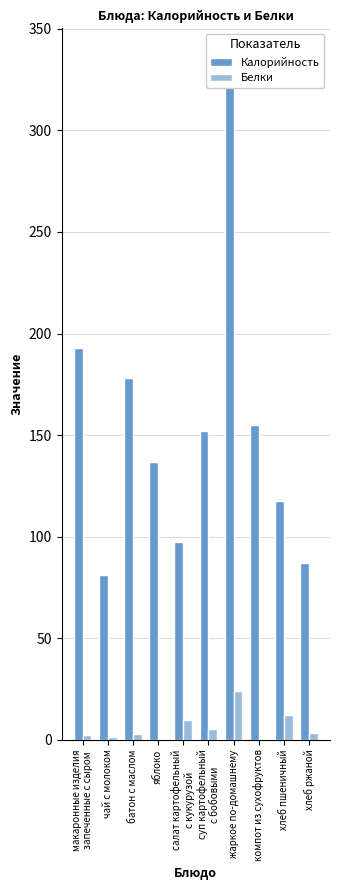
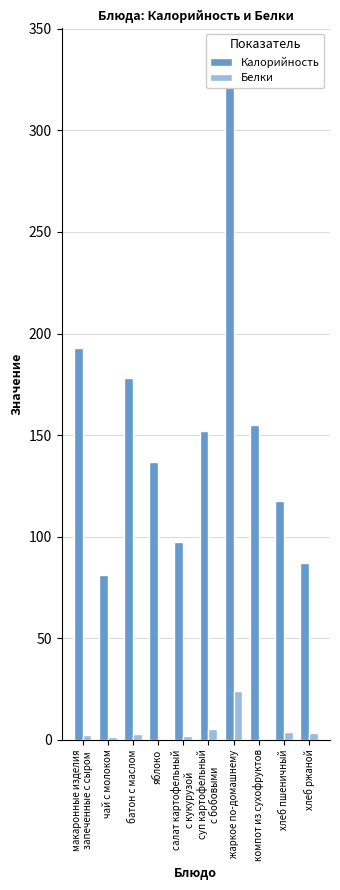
Белки, салат картофельный с кукурузой: 10 -> 2
Белки, хлеб пшеничный: 12 -> 4
